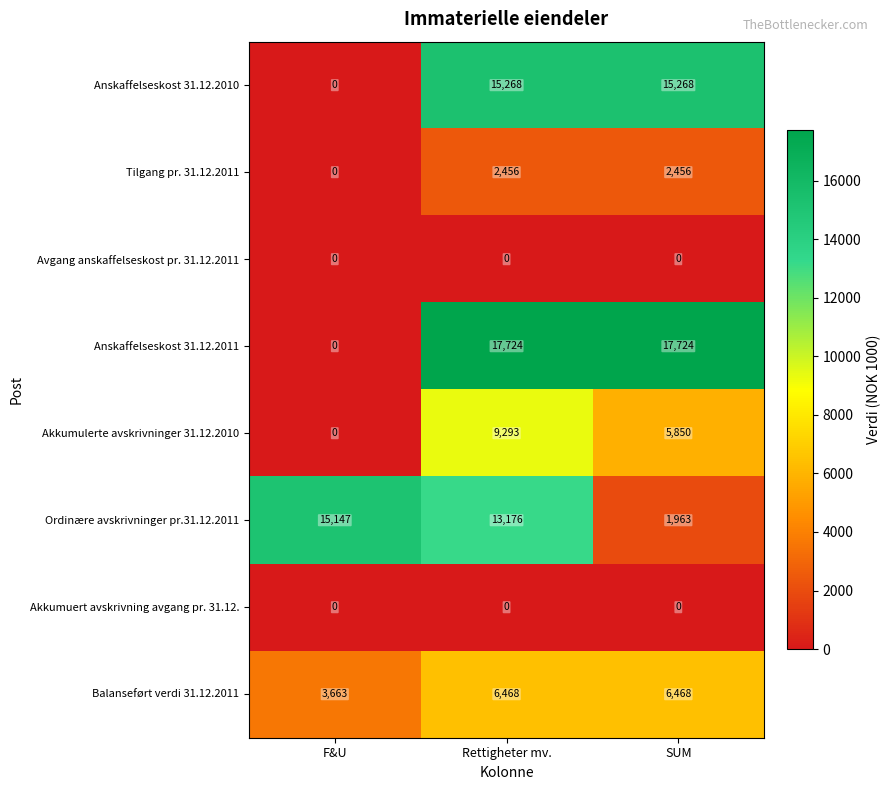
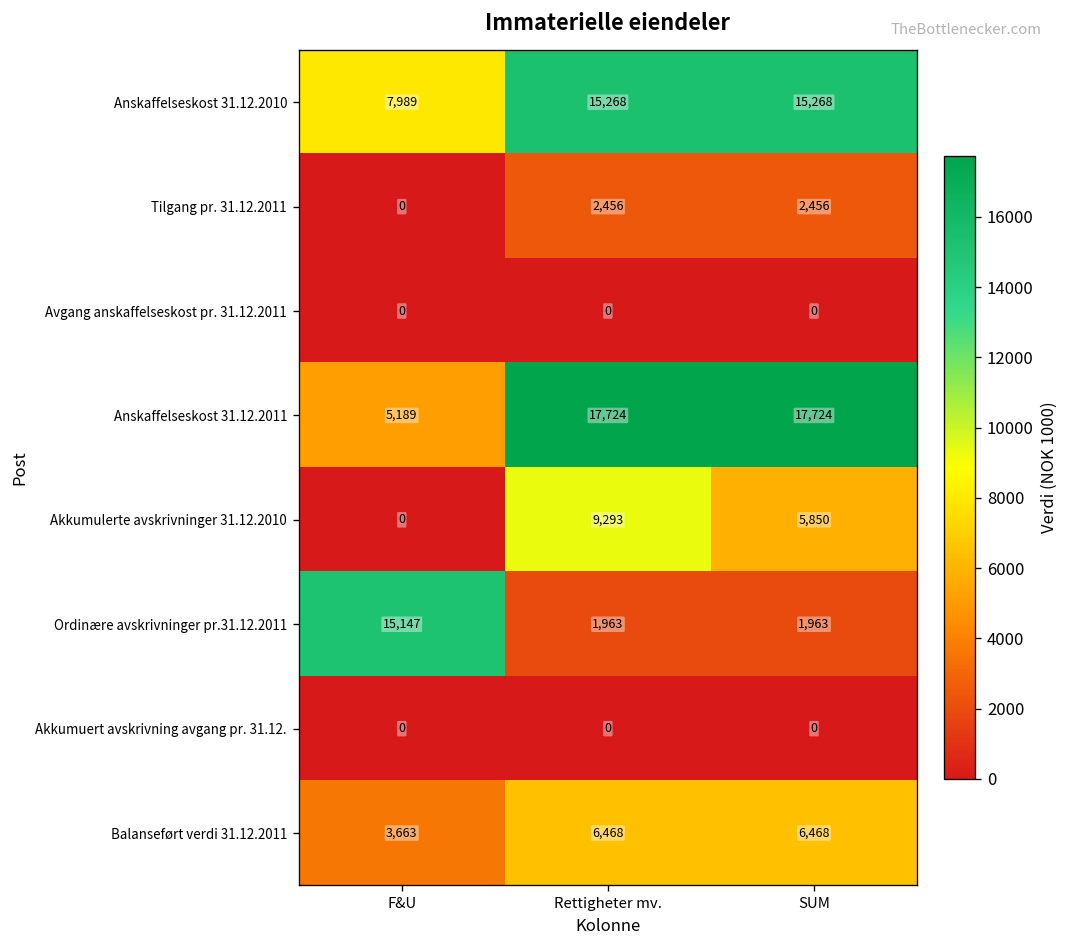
Anskaffelseskost 31.12.2010, F&U: 0 -> 7,989
Anskaffelseskost 31.12.2011, F&U: 0 -> 5,189
Ordinære avskrivninger pr.31.12.2011, Rettigheter mv.: 13,176 -> 1,963
